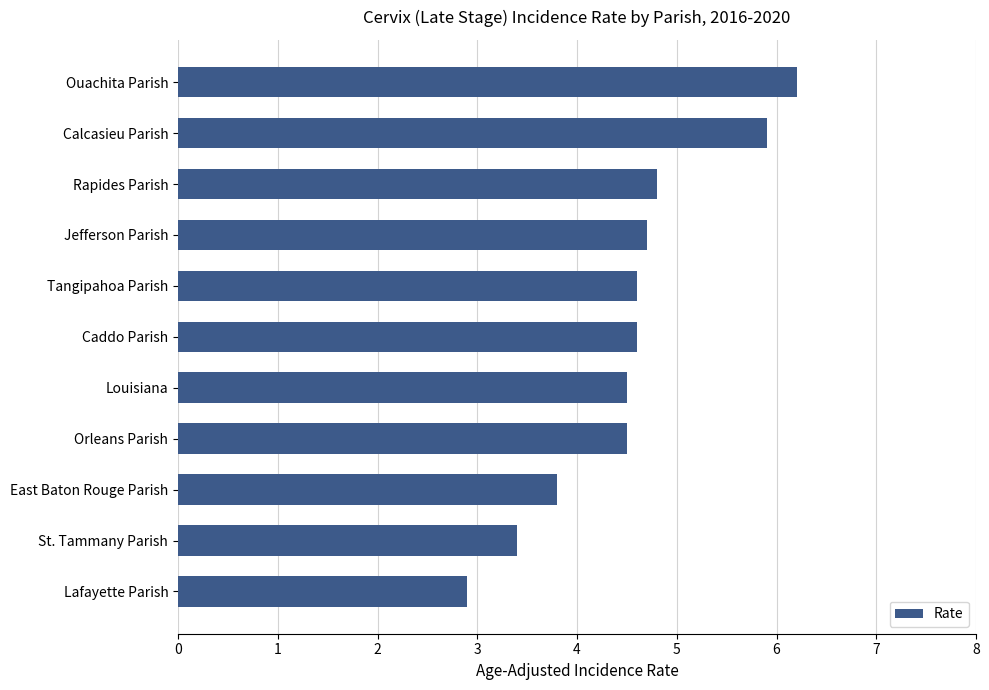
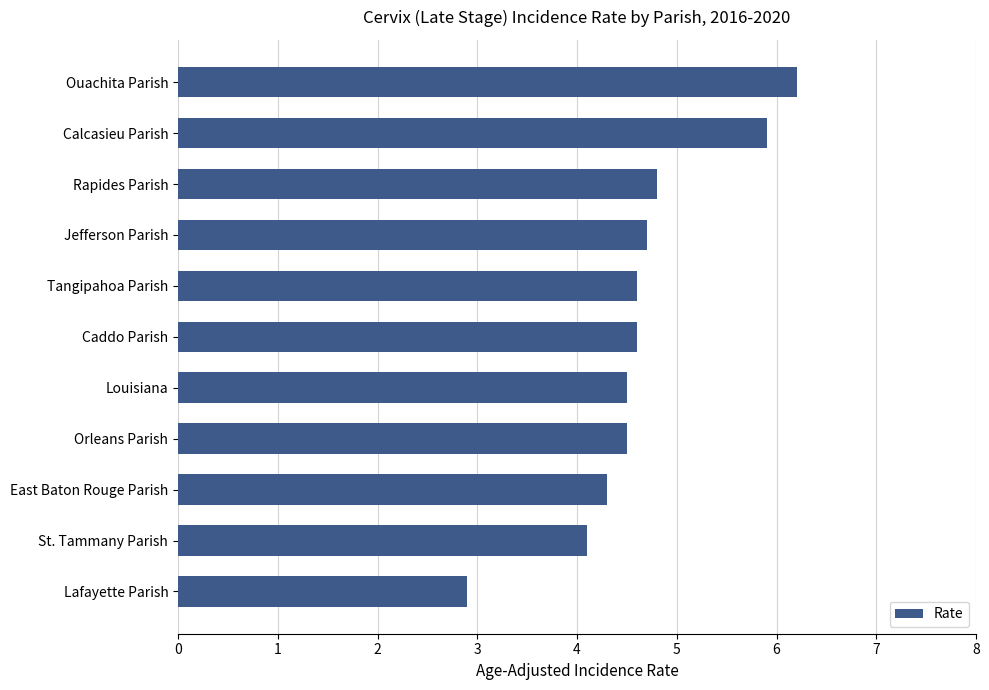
East Baton Rouge Parish: 3.8 -> 4.3
St. Tammany Parish: 3.4 -> 4.1
